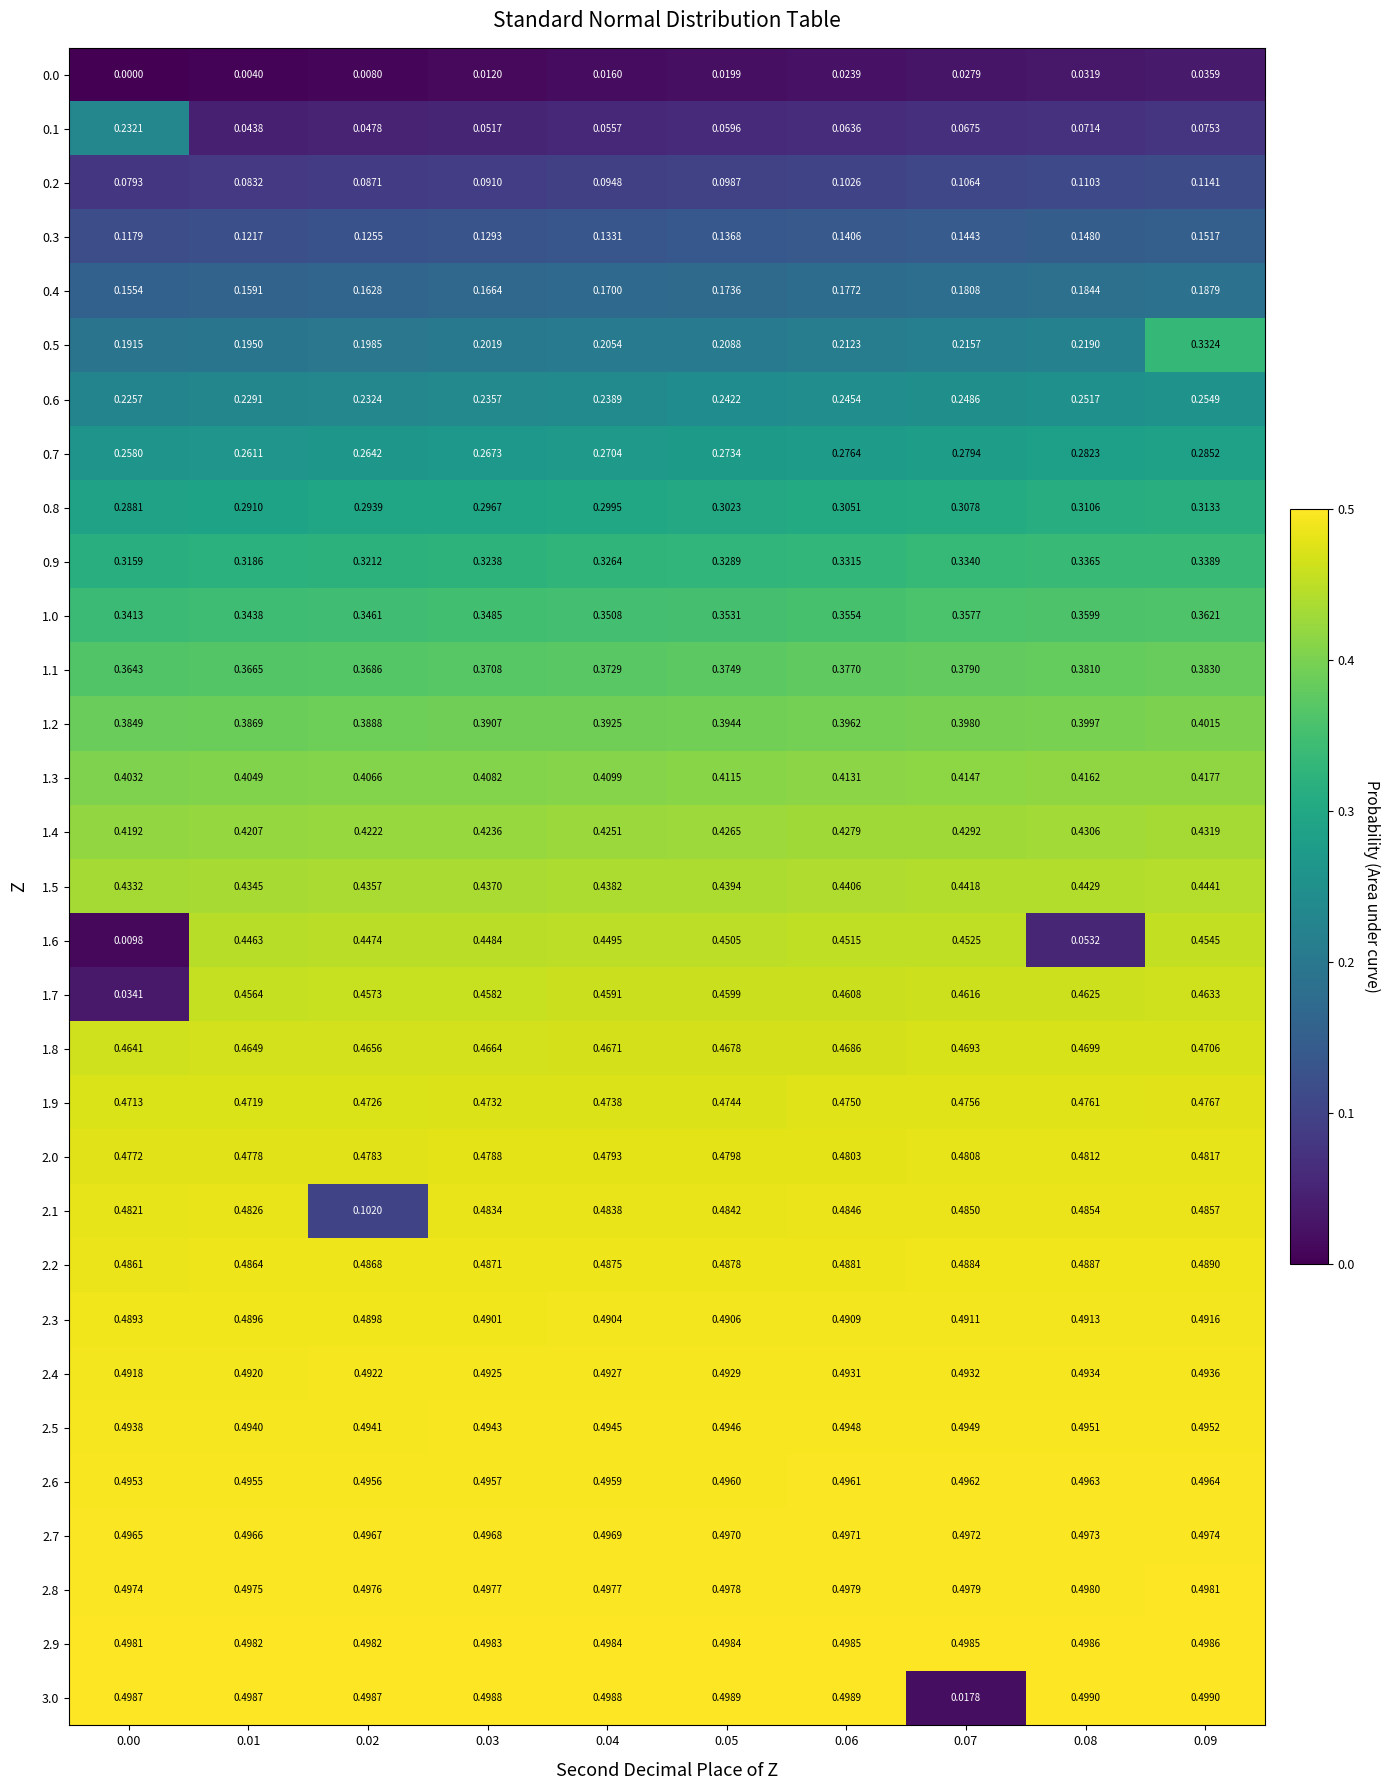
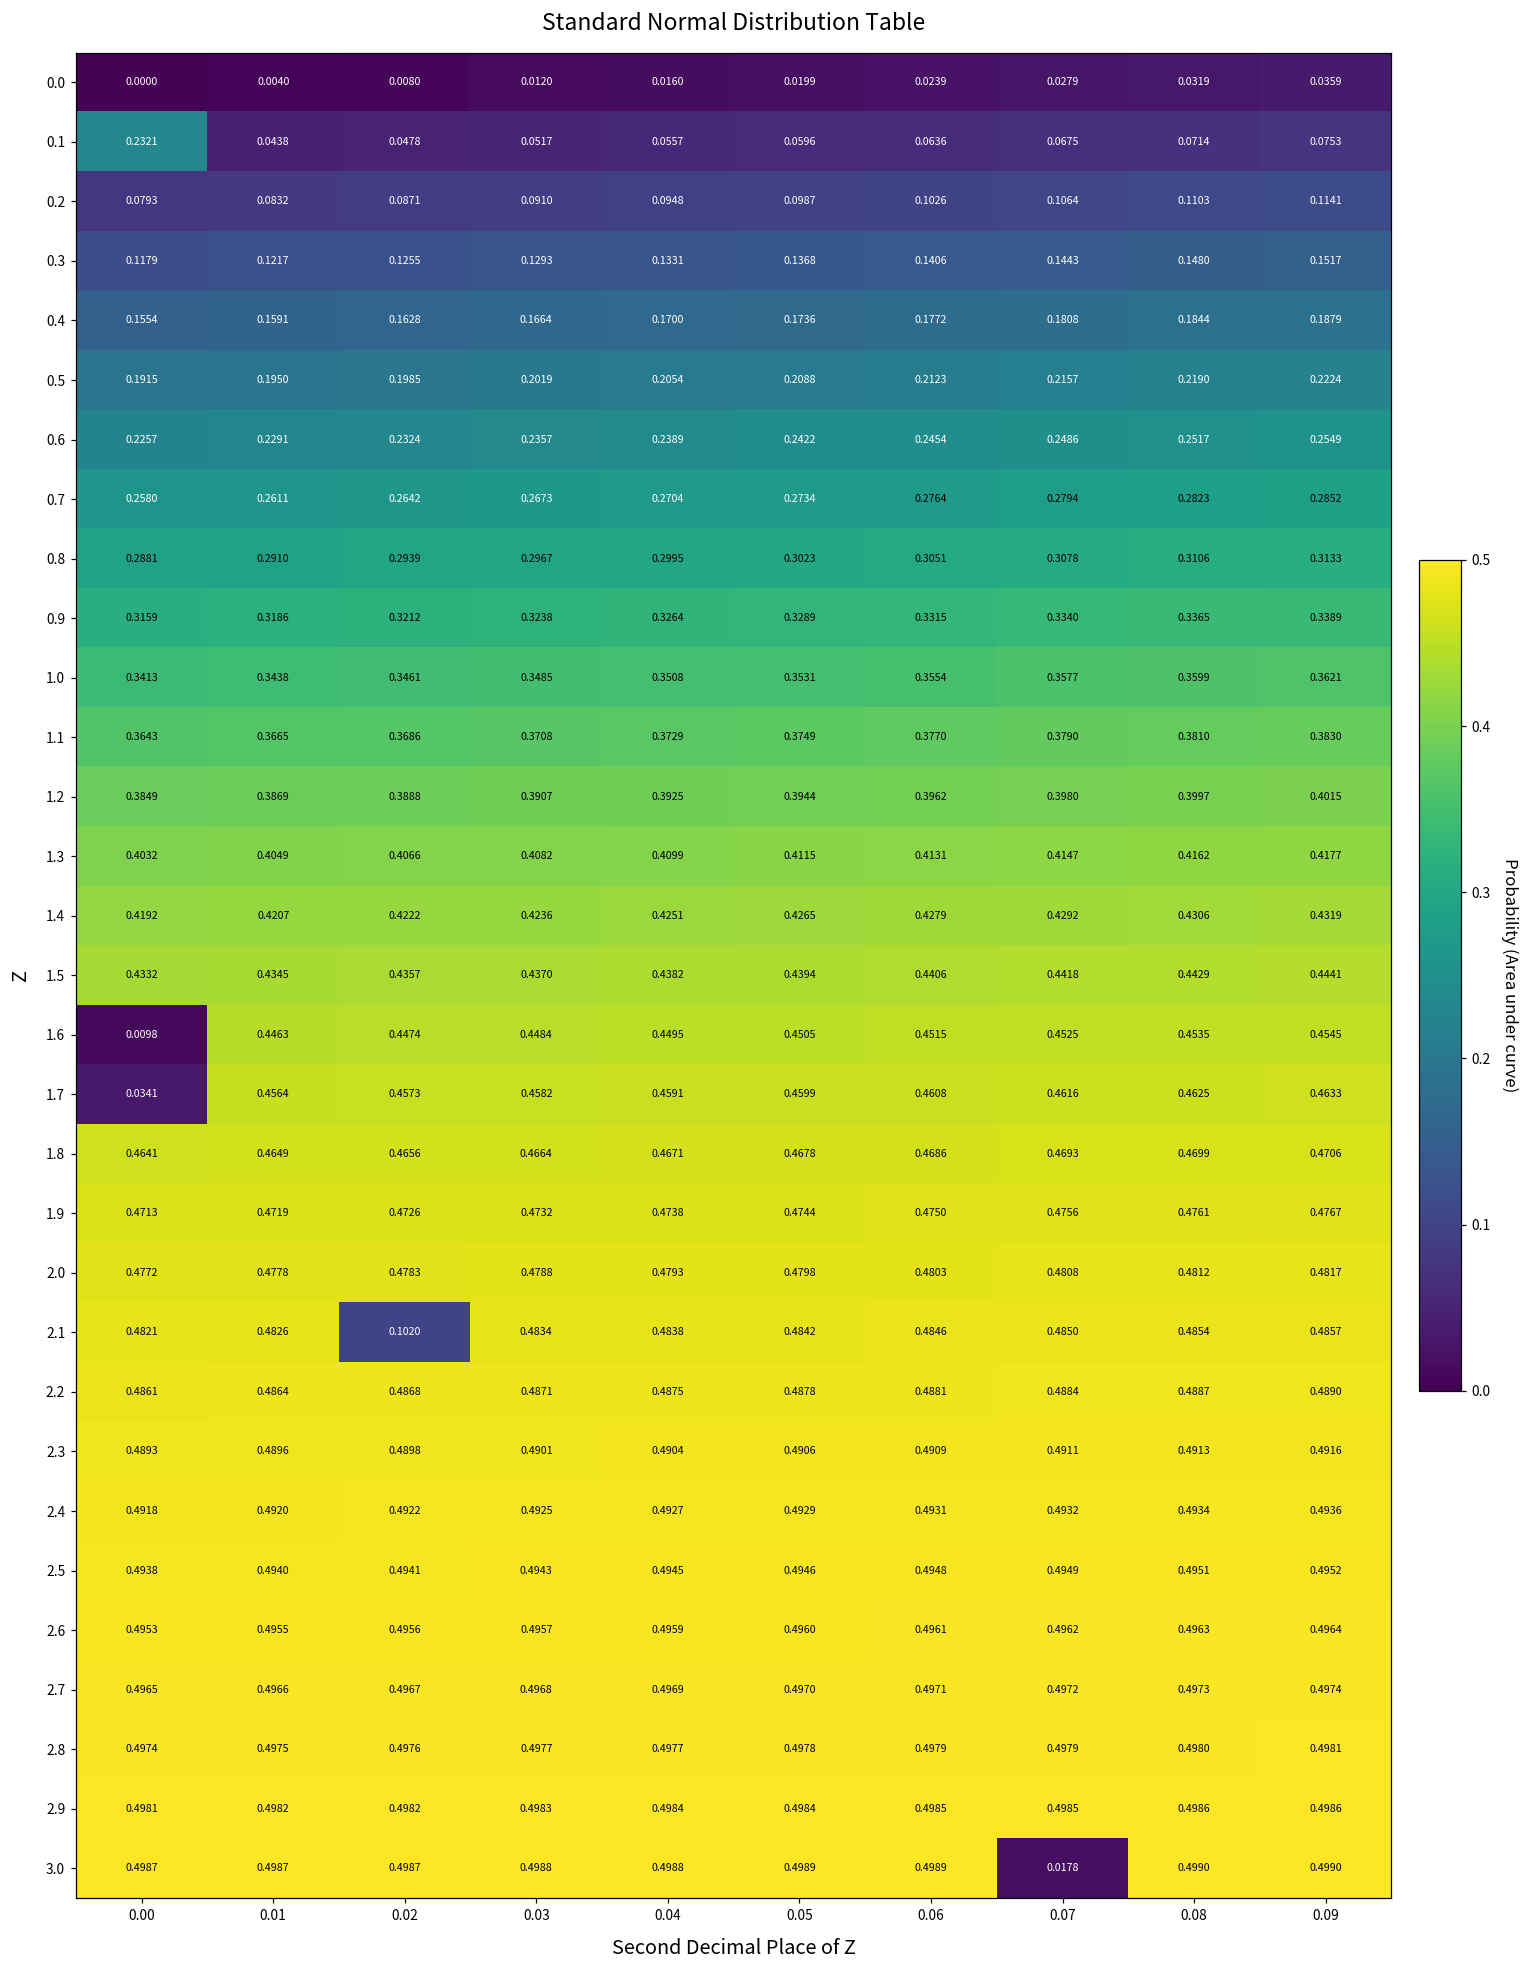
0.5, 0.09: 0.3324 -> 0.2224
1.6, 0.08: 0.0532 -> 0.4535
